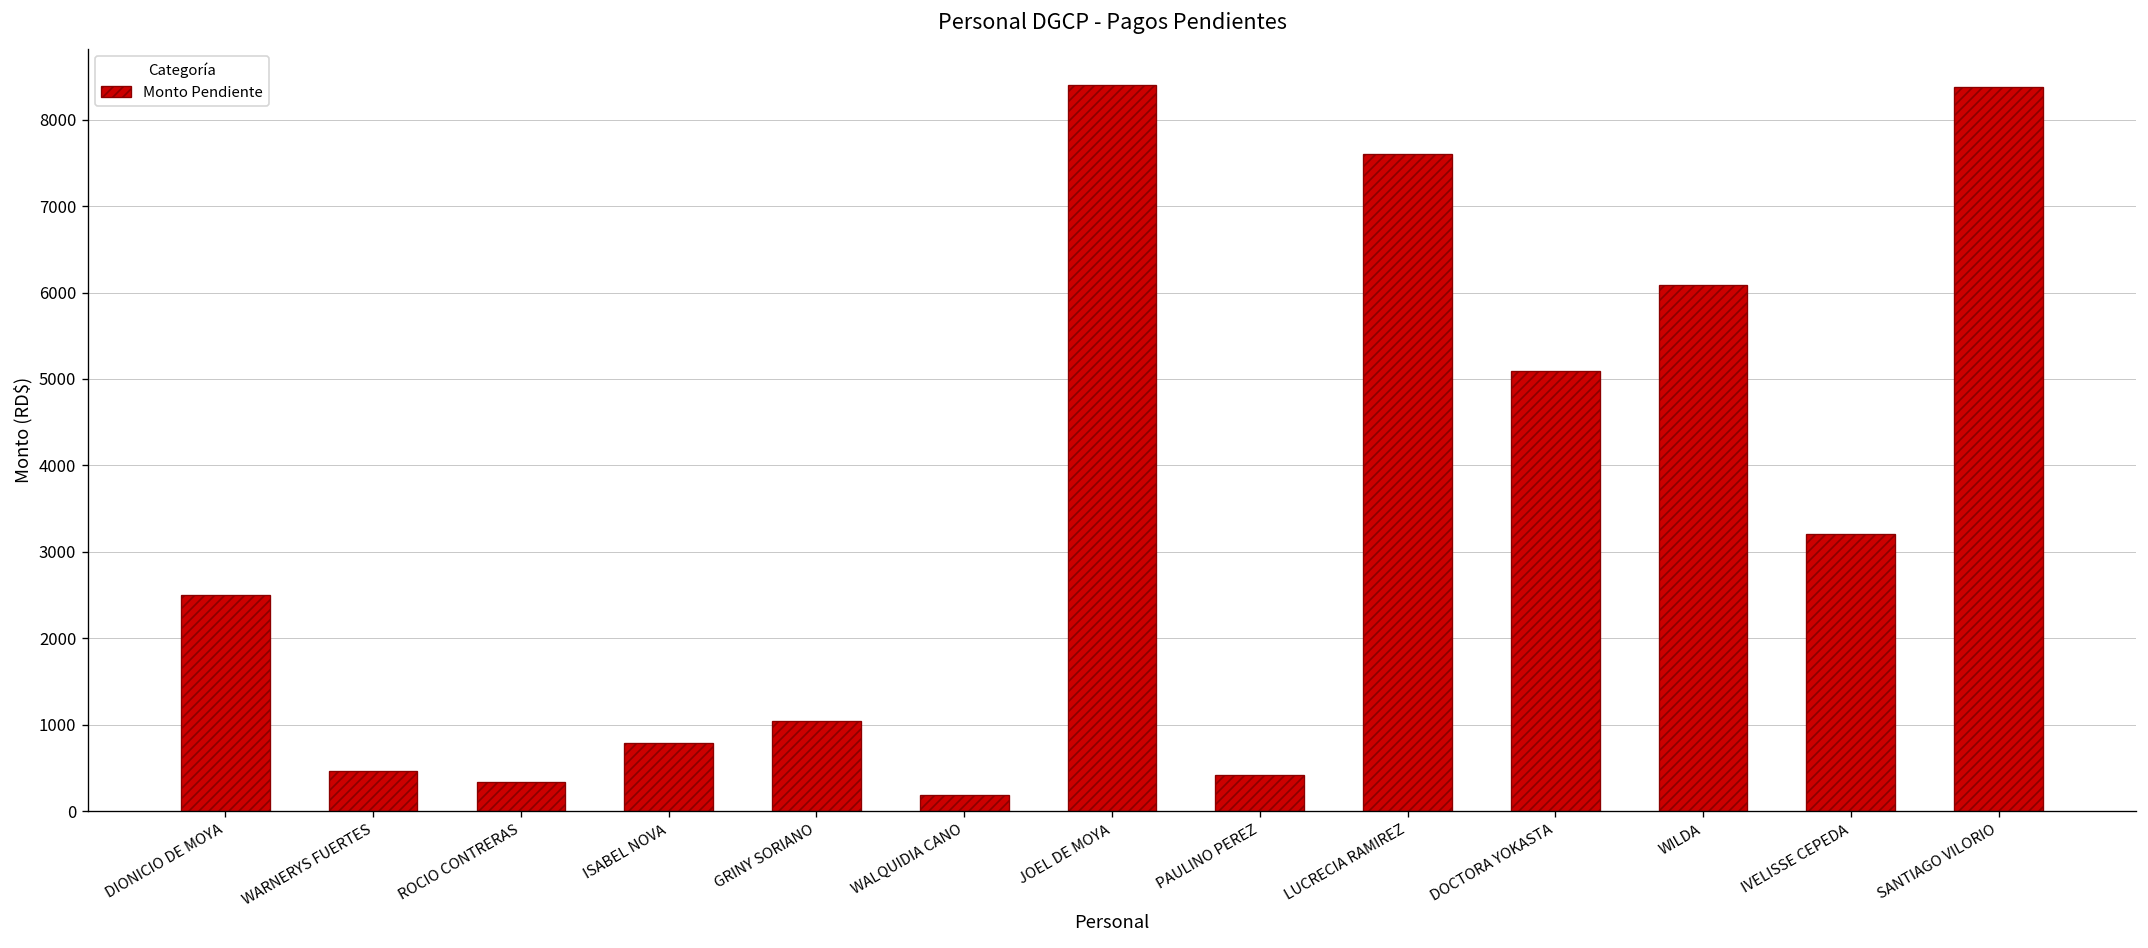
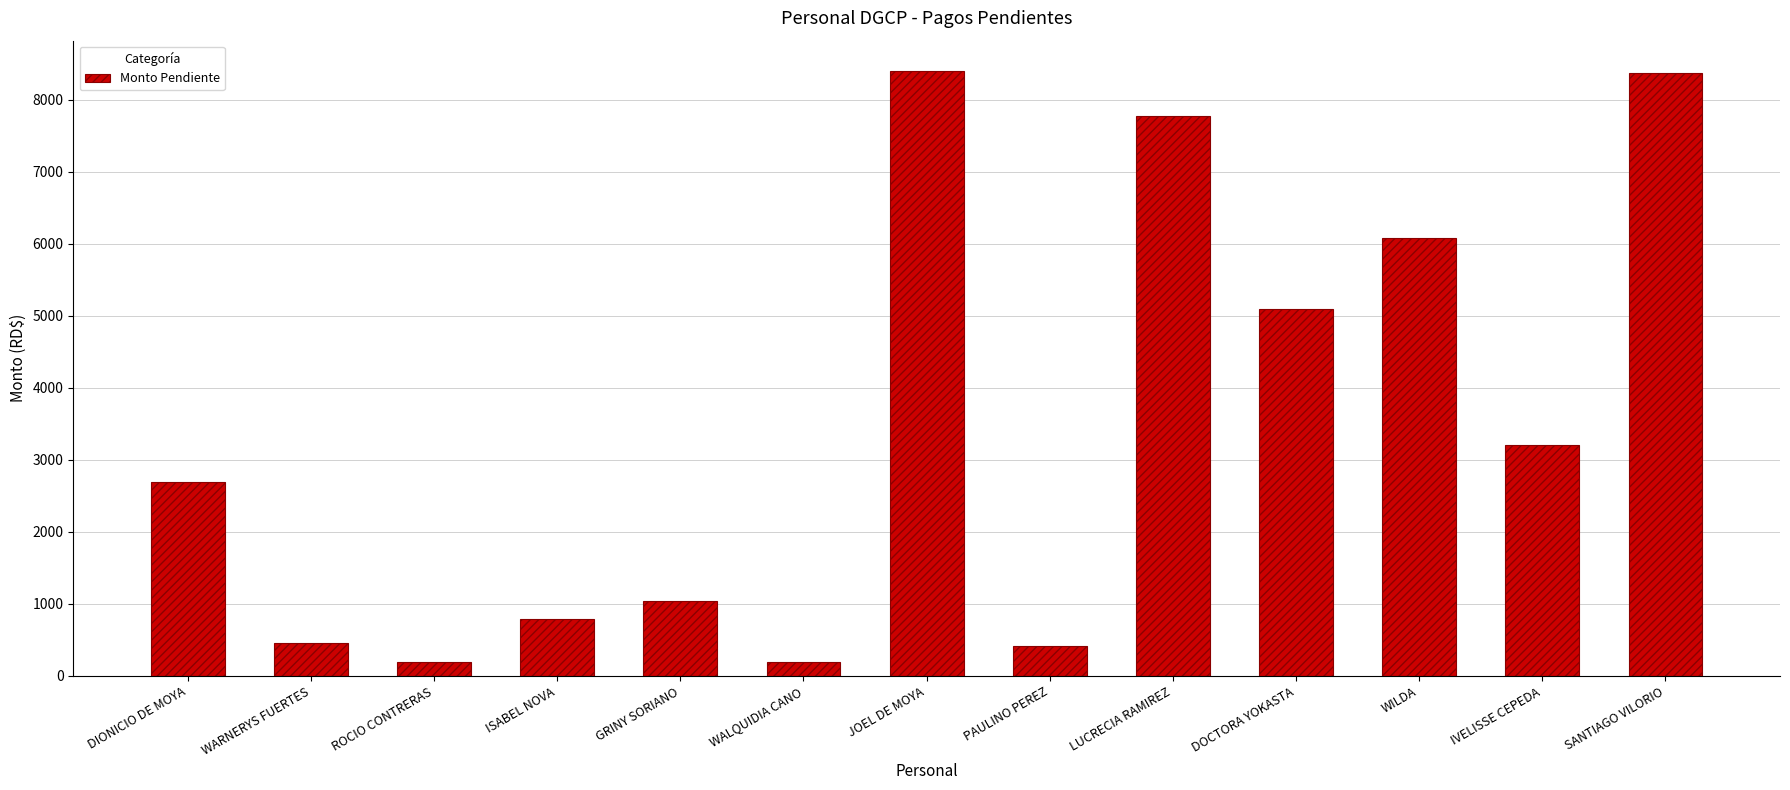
DIONICIO DE MOYA: 2500 -> 2700
ROCIO CONTRERAS: 300 -> 200
LUCRECIA RAMIREZ: 7600 -> 7800
